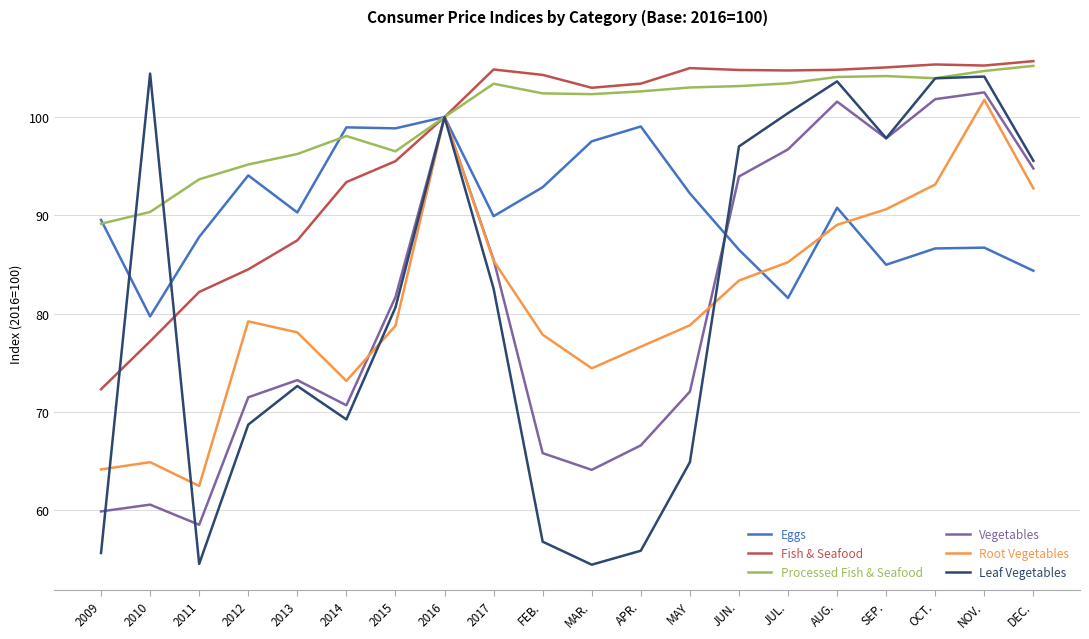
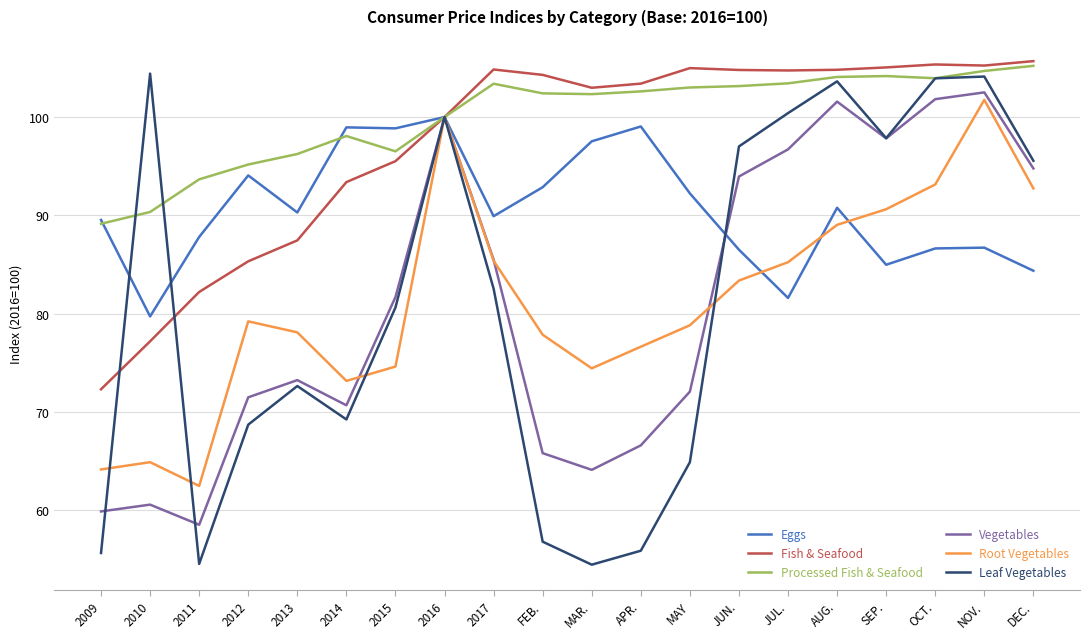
Fish & Seafood, 2012: 84.5 -> 85.3
Root Vegetables, 2015: 79 -> 75
